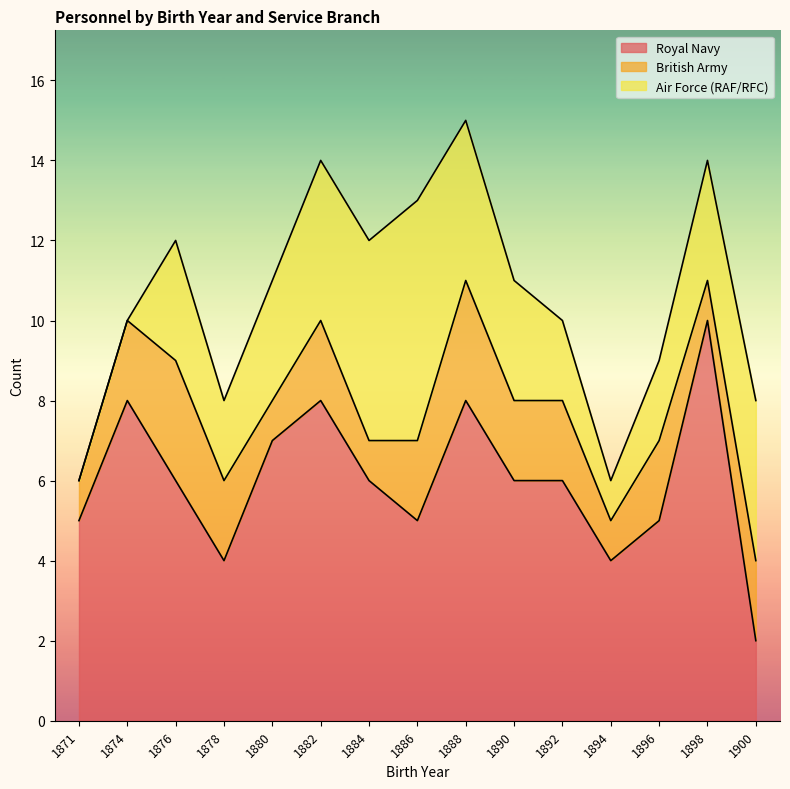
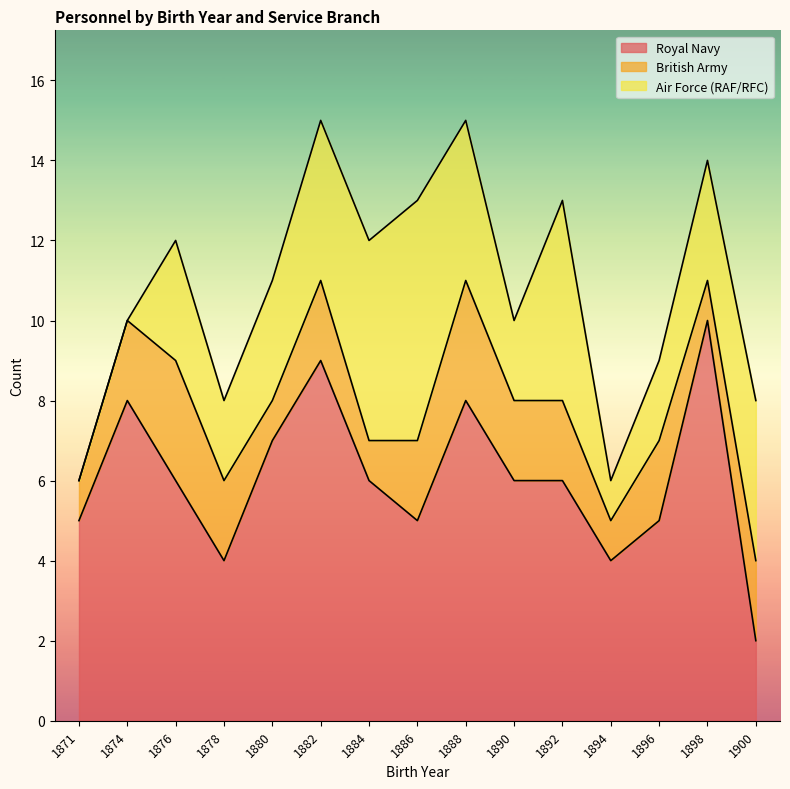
Royal Navy, 1882: 8 -> 9
Air Force (RAF/RFC), 1890: 3 -> 2
Air Force (RAF/RFC), 1892: 2 -> 5
